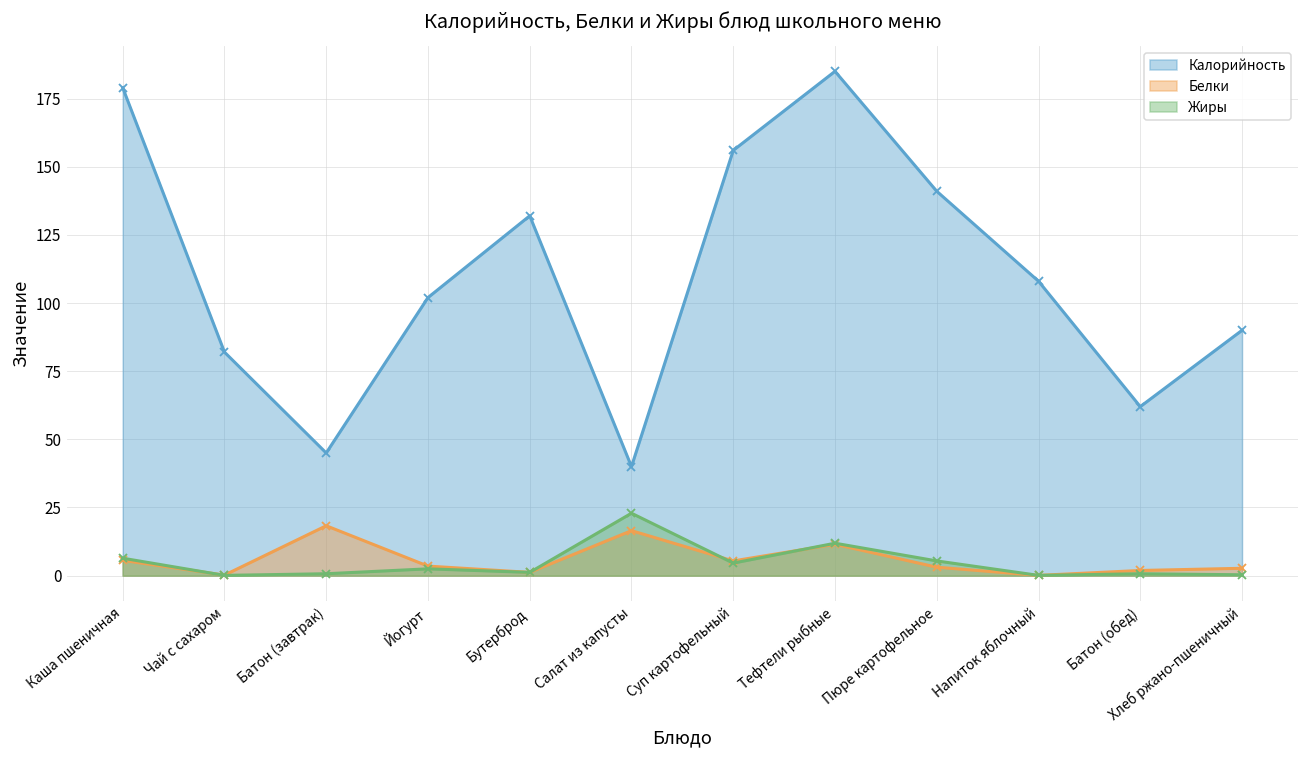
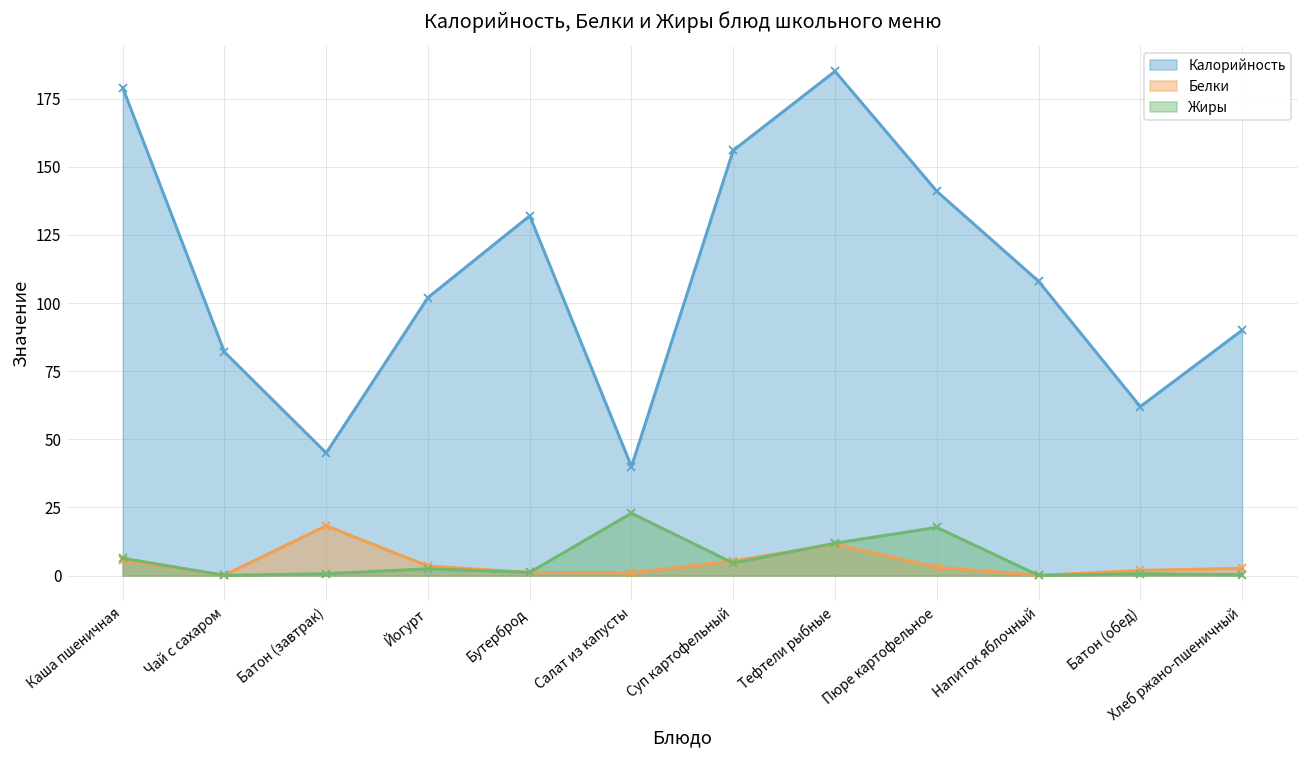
Белки, Салат из капусты: 17 -> 1
Жиры, Пюре картофельное: 5 -> 18
